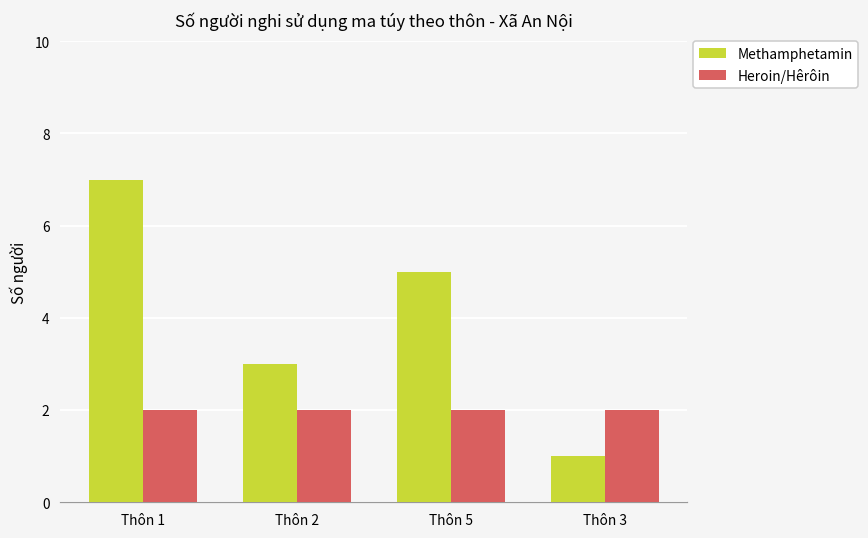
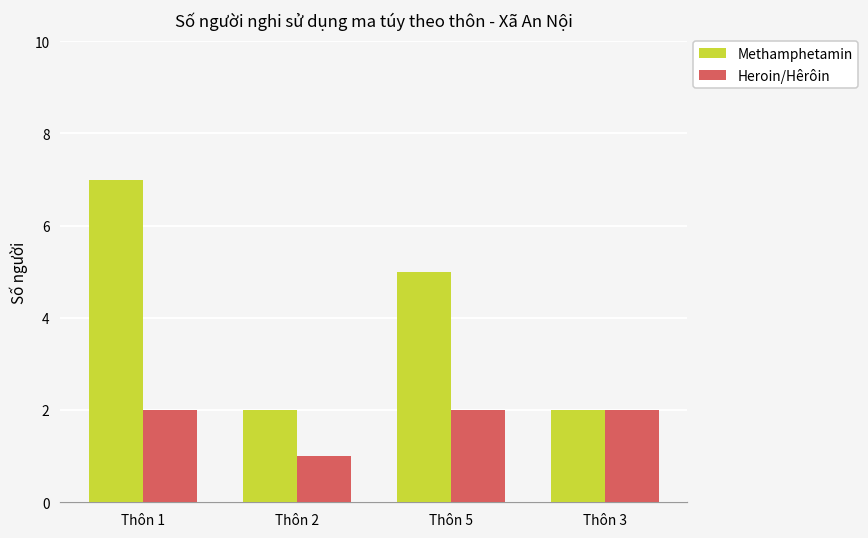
Methamphetamin, Thôn 2: 3 -> 2
Heroin/Hêrôin, Thôn 2: 2 -> 1
Methamphetamin, Thôn 3: 1 -> 2
